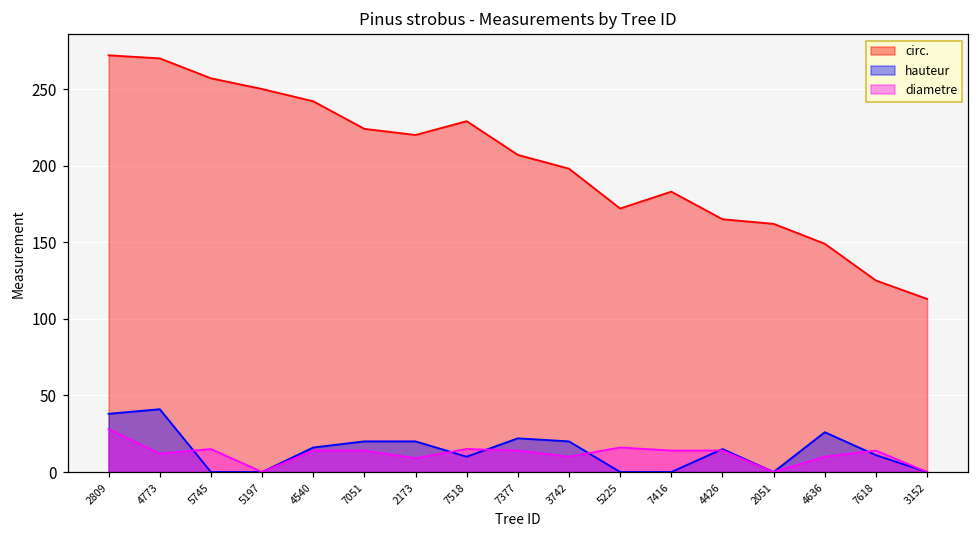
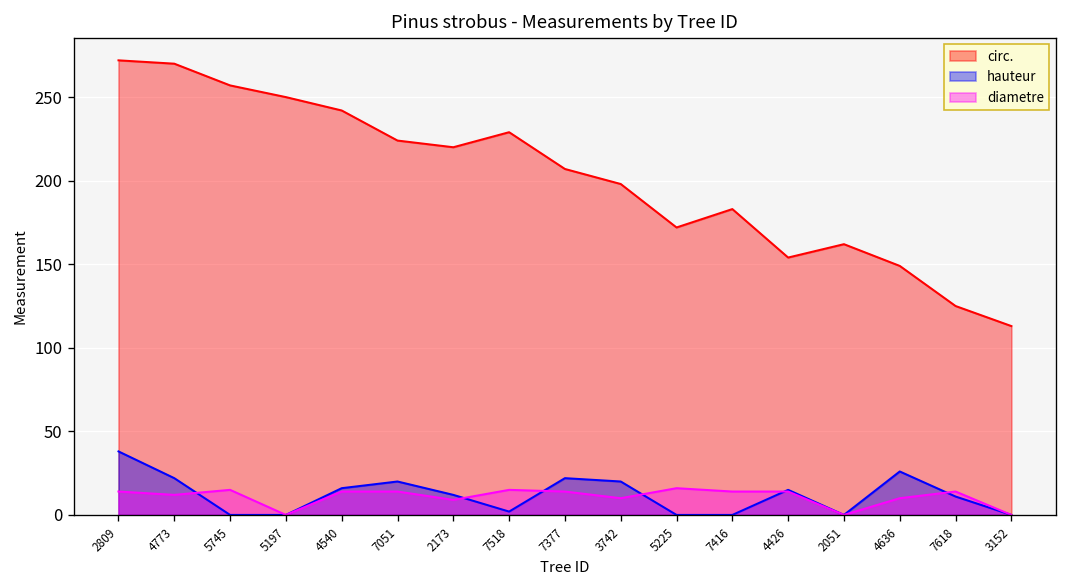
diametre, 2809: 28 -> 14
hauteur, 4773: 41 -> 22
hauteur, 2173: 20 -> 12
hauteur, 7518: 10 -> 2
circ., 4426: 165 -> 154
